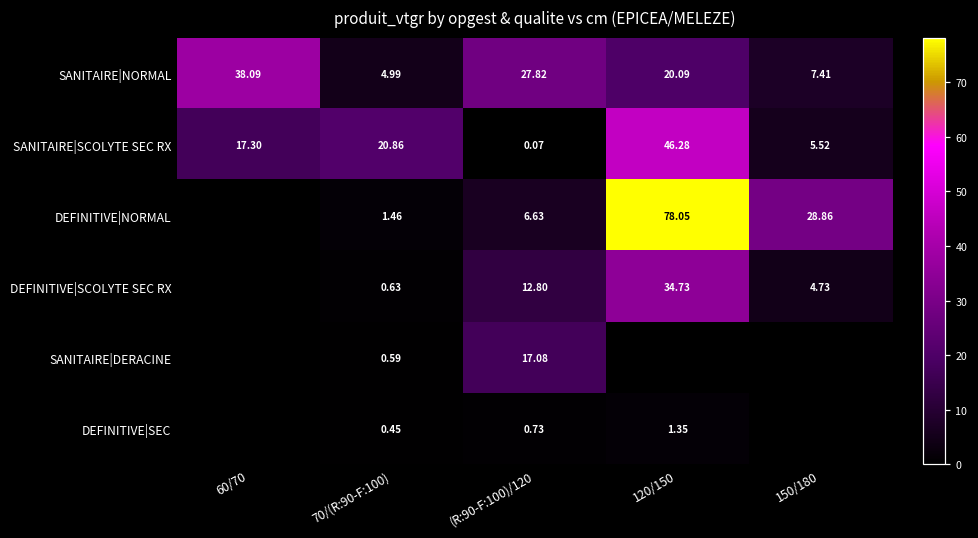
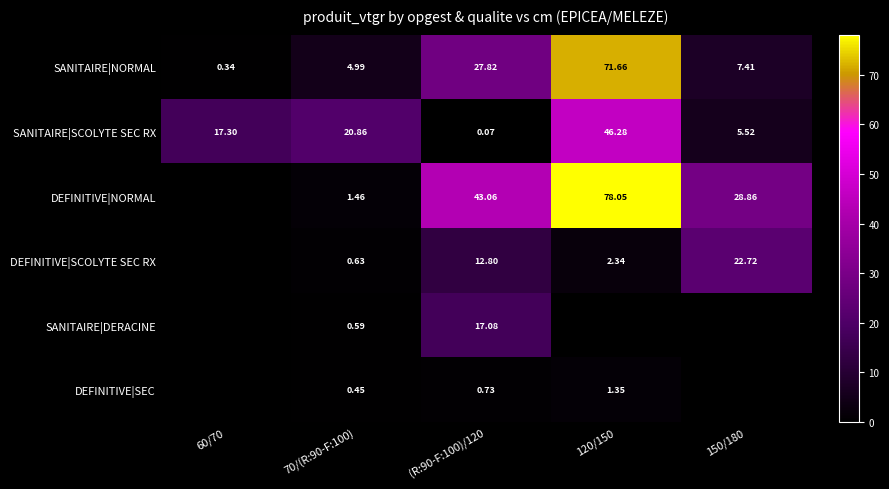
SANITAIRE|NORMAL, 60/70: 38.09 -> 0.34
SANITAIRE|NORMAL, 120/150: 20.09 -> 71.66
DEFINITIVE|NORMAL, (R:90-F:100)/120: 6.63 -> 43.06
DEFINITIVE|SCOLYTE SEC RX, 120/150: 34.73 -> 2.34
DEFINITIVE|SCOLYTE SEC RX, 150/180: 4.73 -> 22.72
